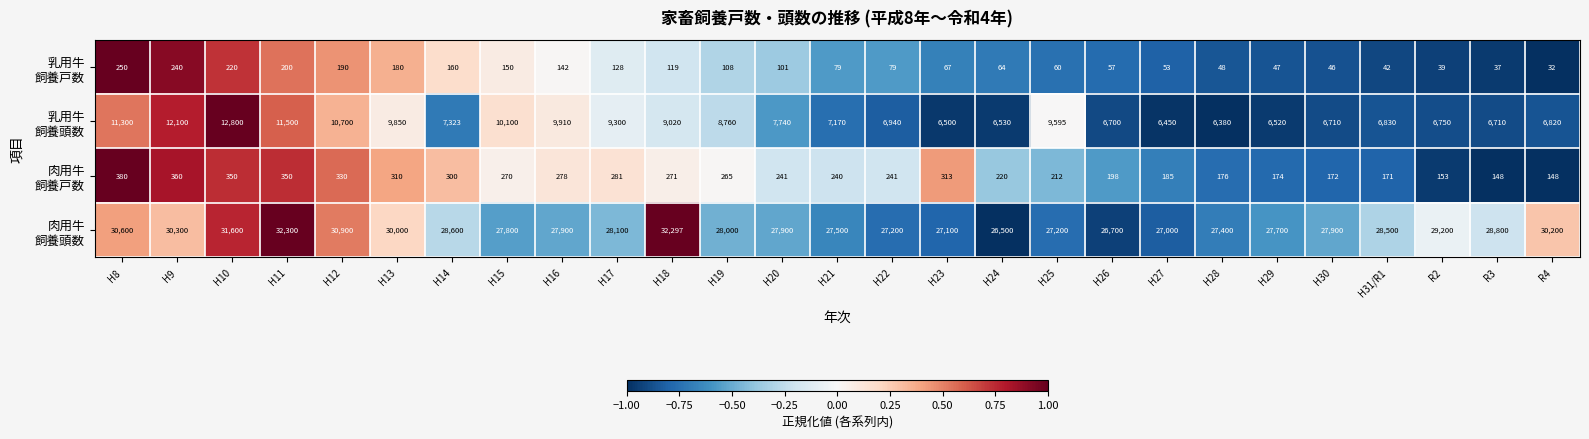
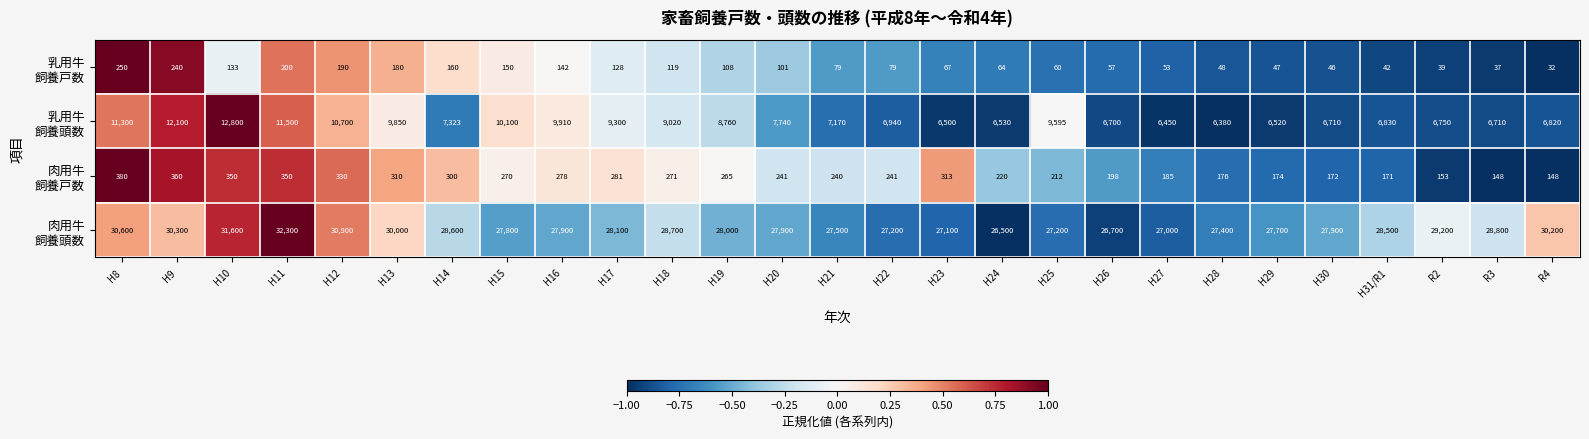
乳用牛 飼養戸数, H10: 220 -> 133
肉用牛 飼養頭数, H18: 32,297 -> 28,700
